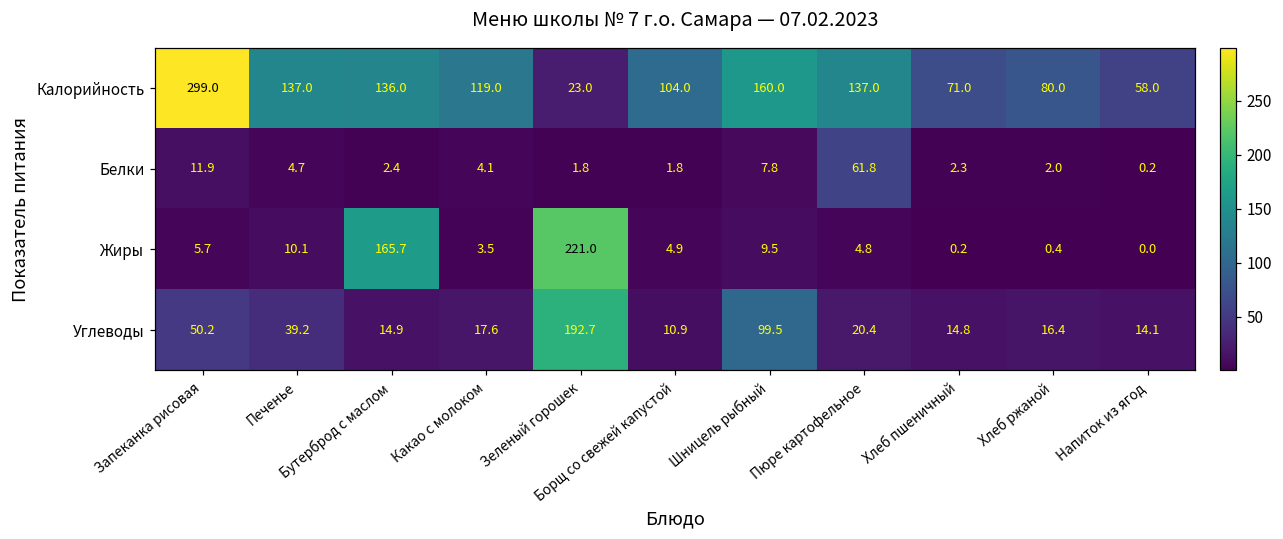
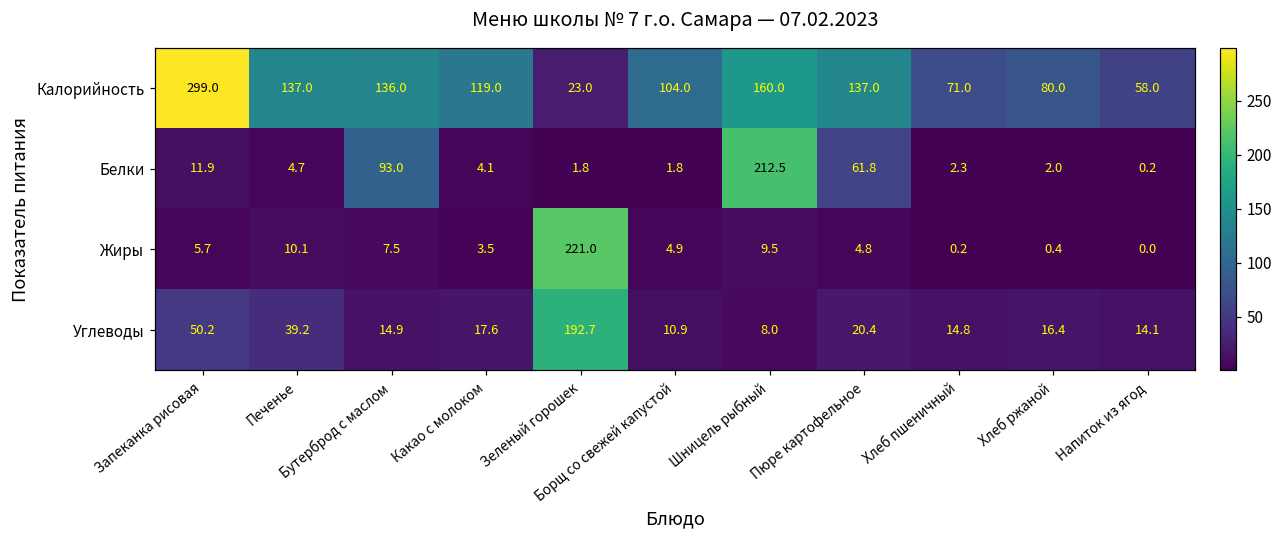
Белки, Бутерброд с маслом: 2.4 -> 93.0
Белки, Шницель рыбный: 7.8 -> 212.5
Жиры, Бутерброд с маслом: 165.7 -> 7.5
Углеводы, Шницель рыбный: 99.5 -> 8.0
